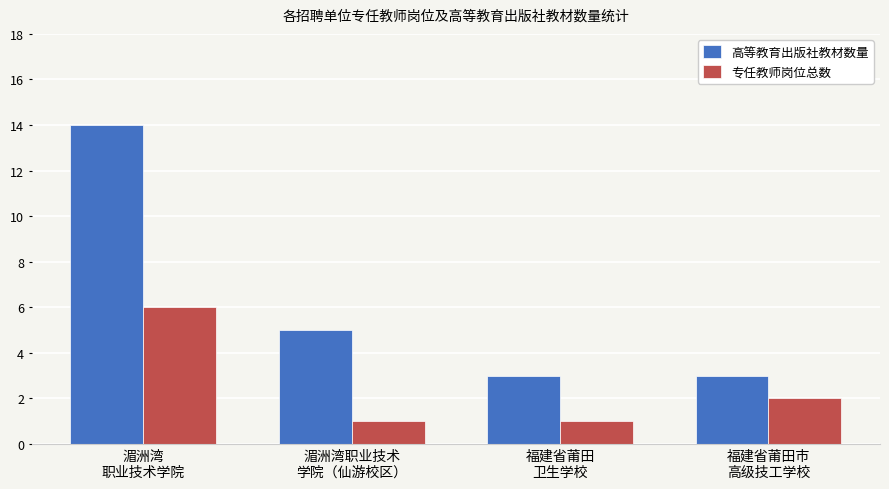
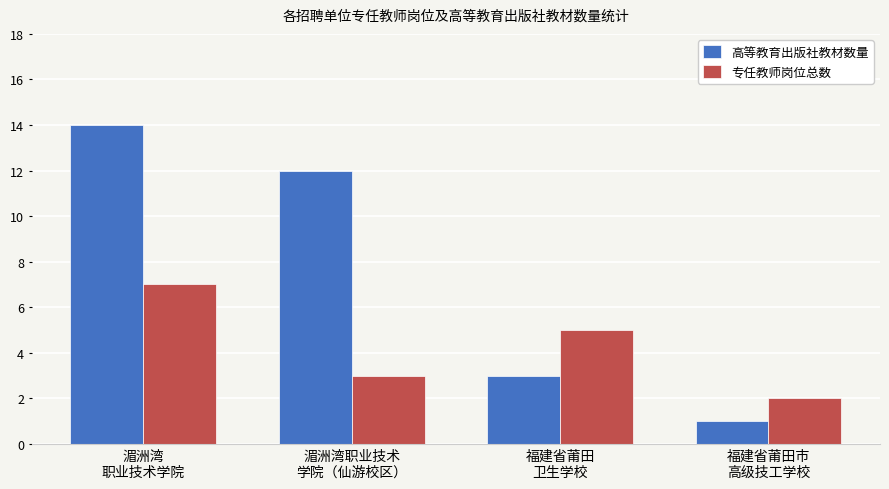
专任教师岗位总数, 湄洲湾 职业技术学院: 6 -> 7
高等教育出版社教材数量, 湄洲湾职业技术 学院（仙游校区）: 5 -> 12
专任教师岗位总数, 湄洲湾职业技术 学院（仙游校区）: 1 -> 3
专任教师岗位总数, 福建省莆田 卫生学校: 1 -> 5
高等教育出版社教材数量, 福建省莆田市 高级技工学校: 3 -> 1
